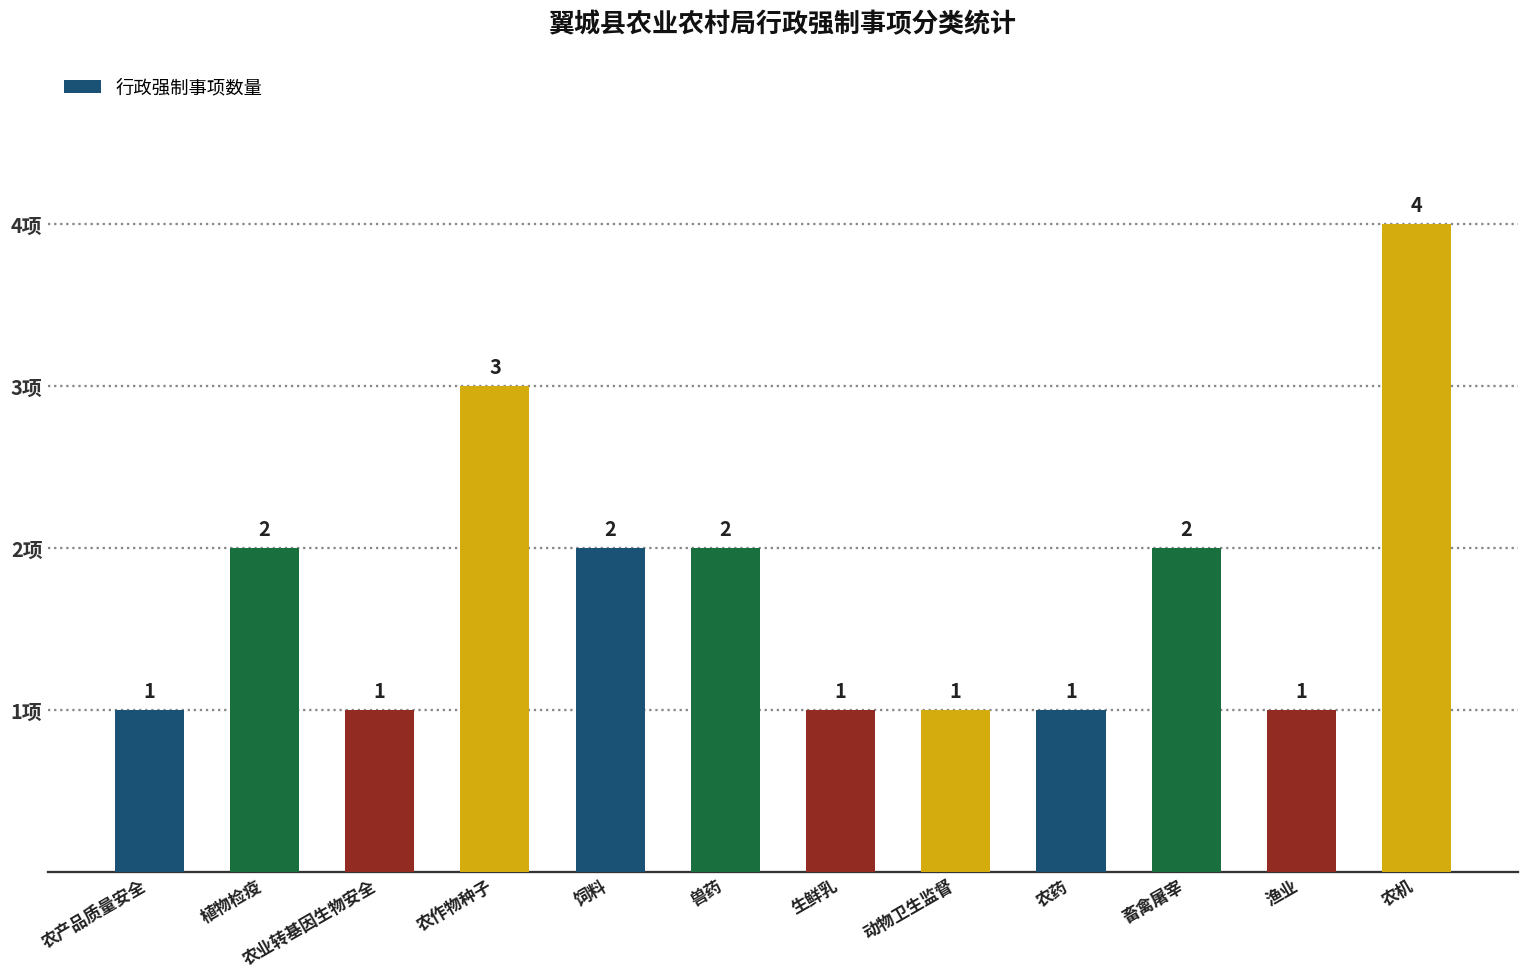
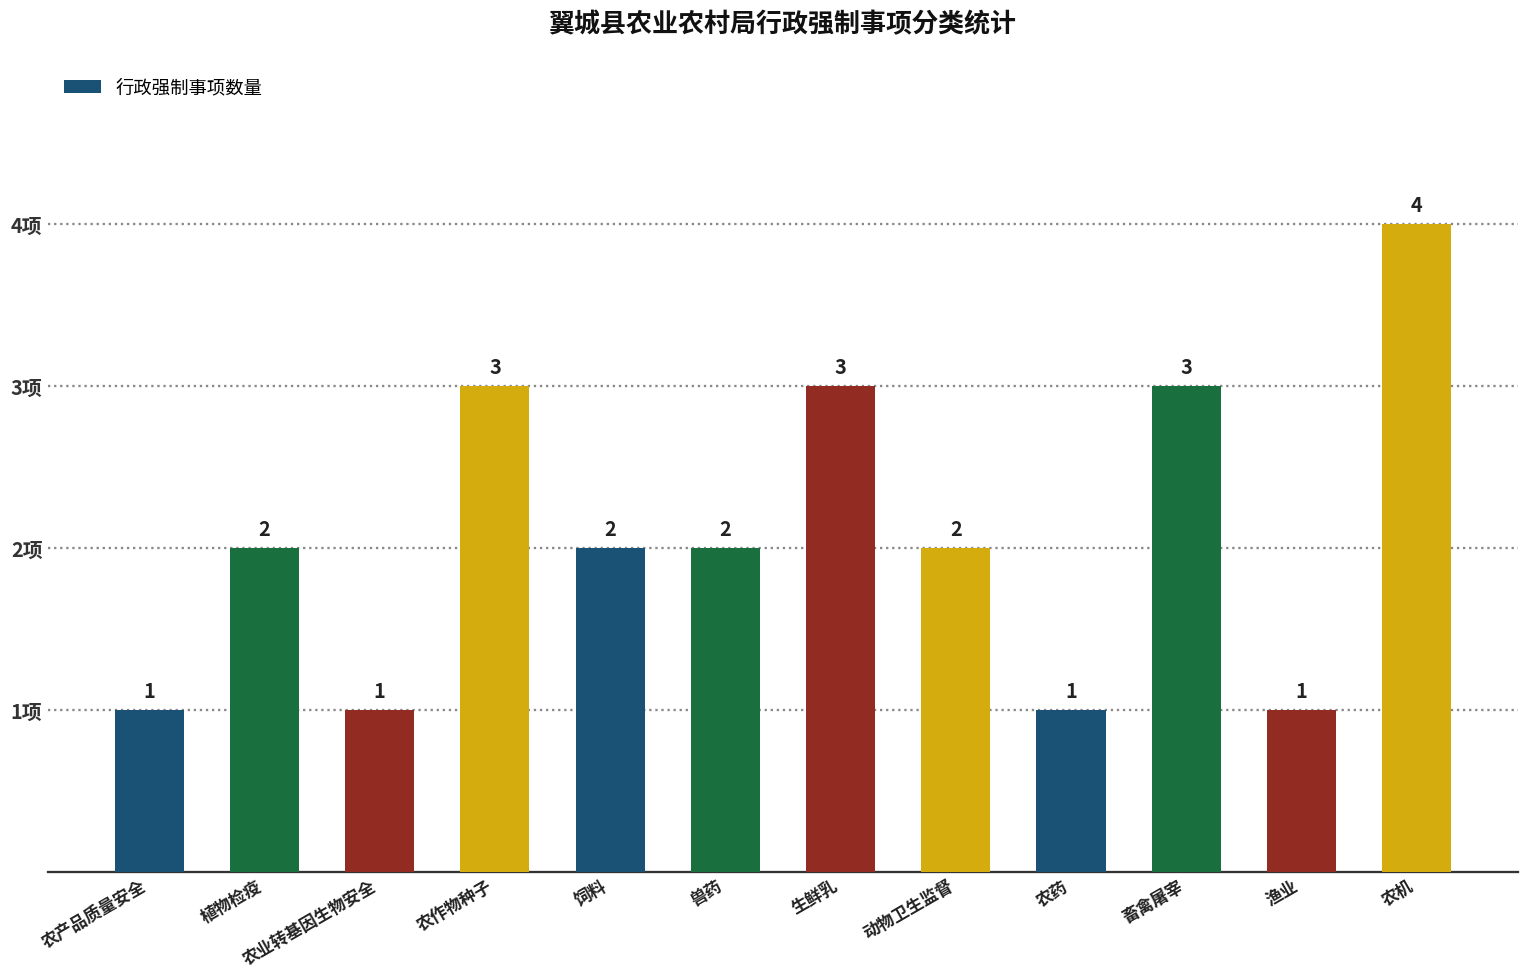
生鲜乳: 1 -> 3
动物卫生监督: 1 -> 2
畜禽屠宰: 2 -> 3
